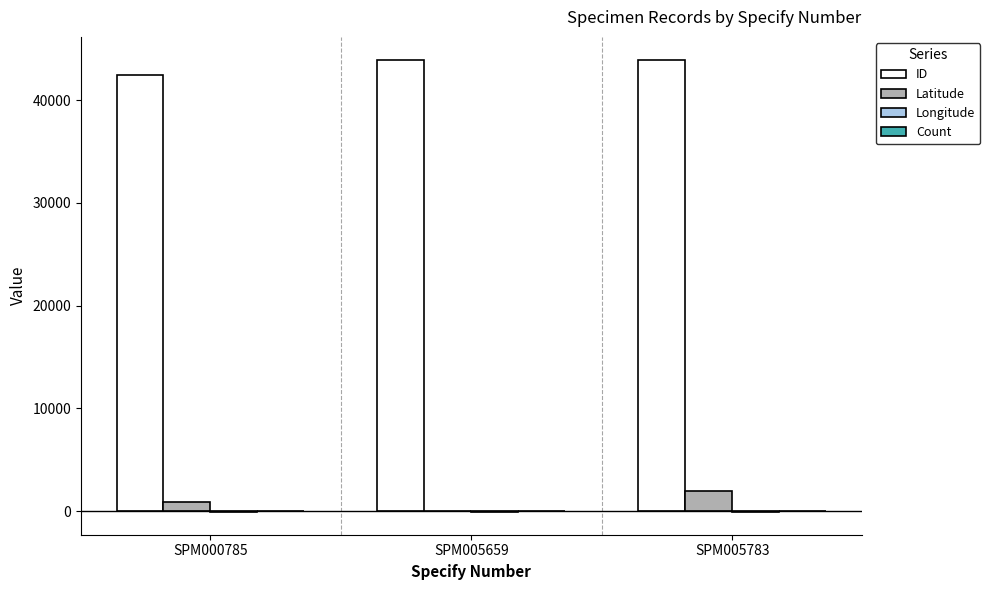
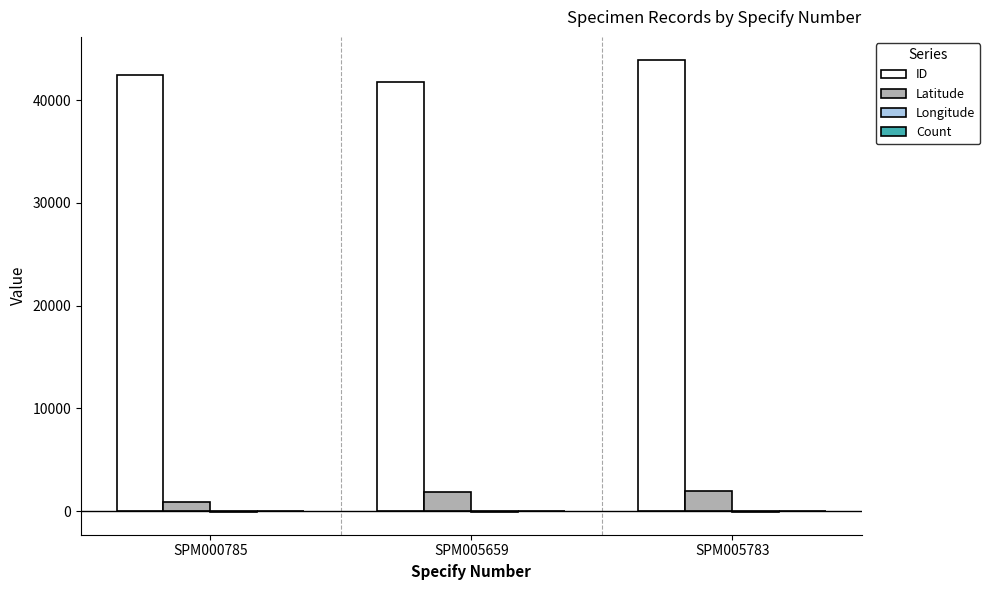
ID, SPM005659: 43900 -> 41700
Latitude, SPM005659: 0 -> 1800
